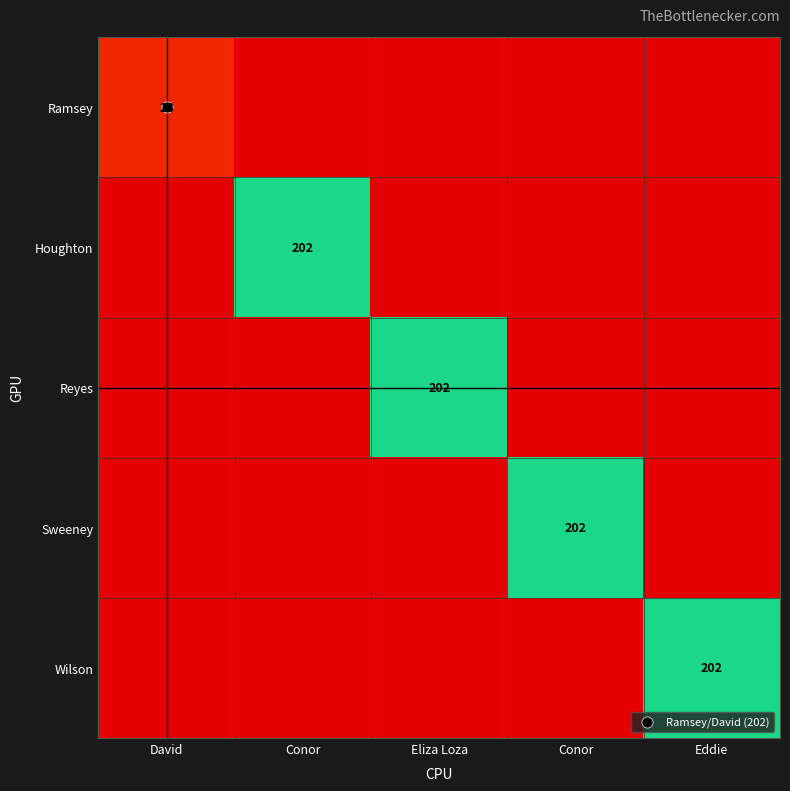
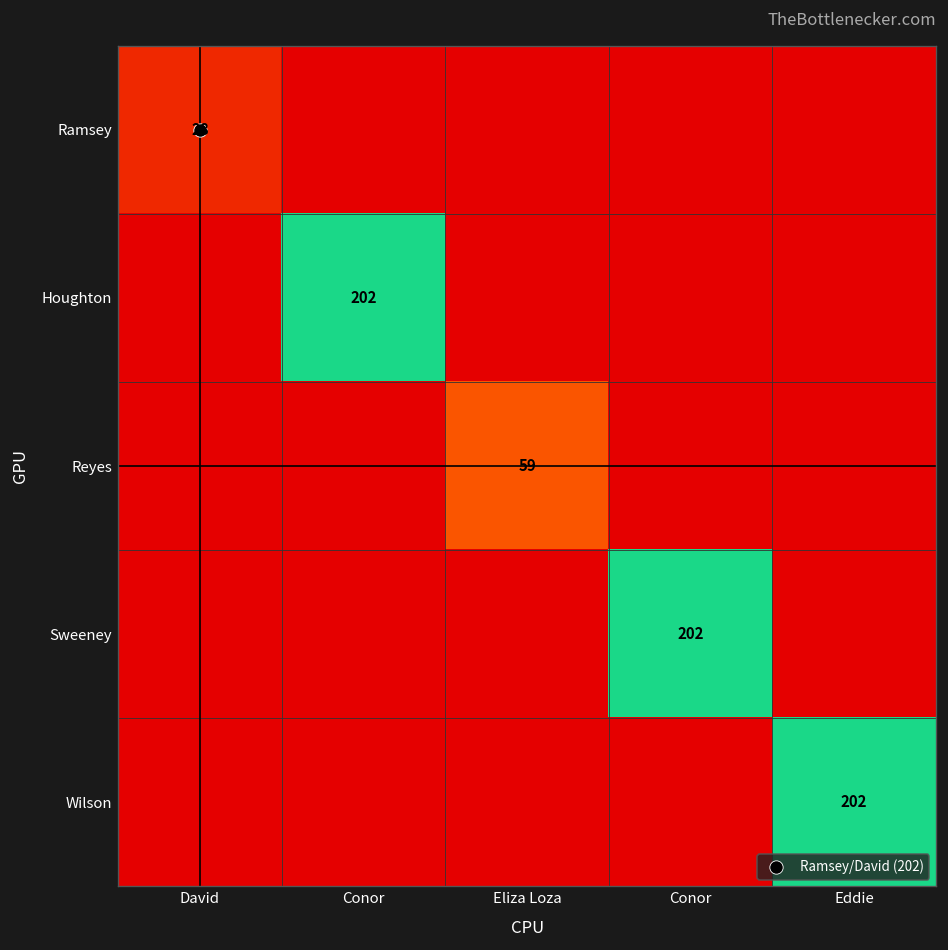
Reyes, Eliza Loza: 202 -> 59
